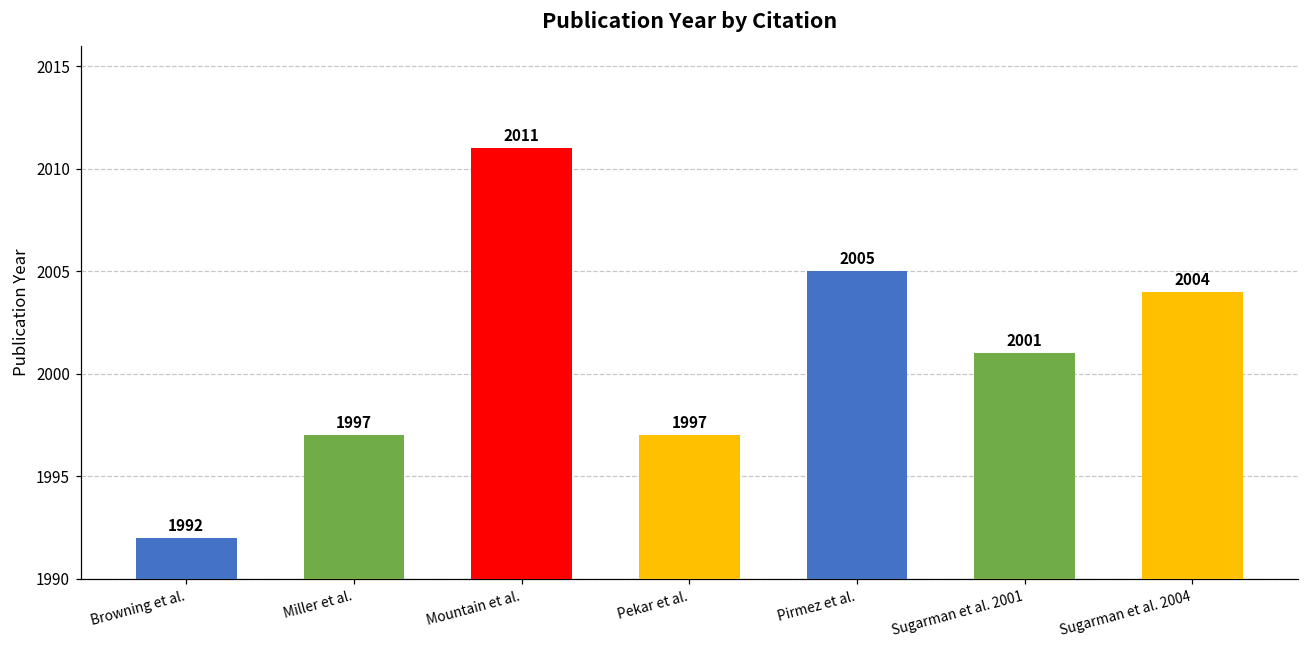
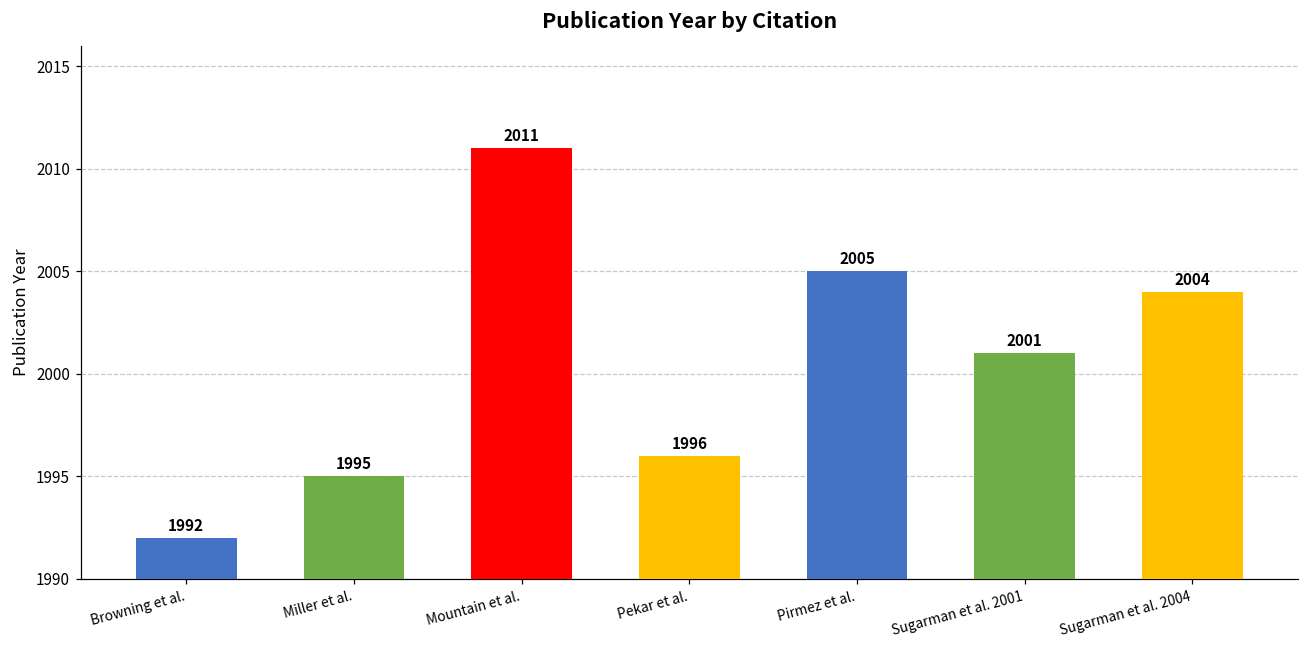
Miller et al.: 1997 -> 1995
Pekar et al.: 1997 -> 1996
